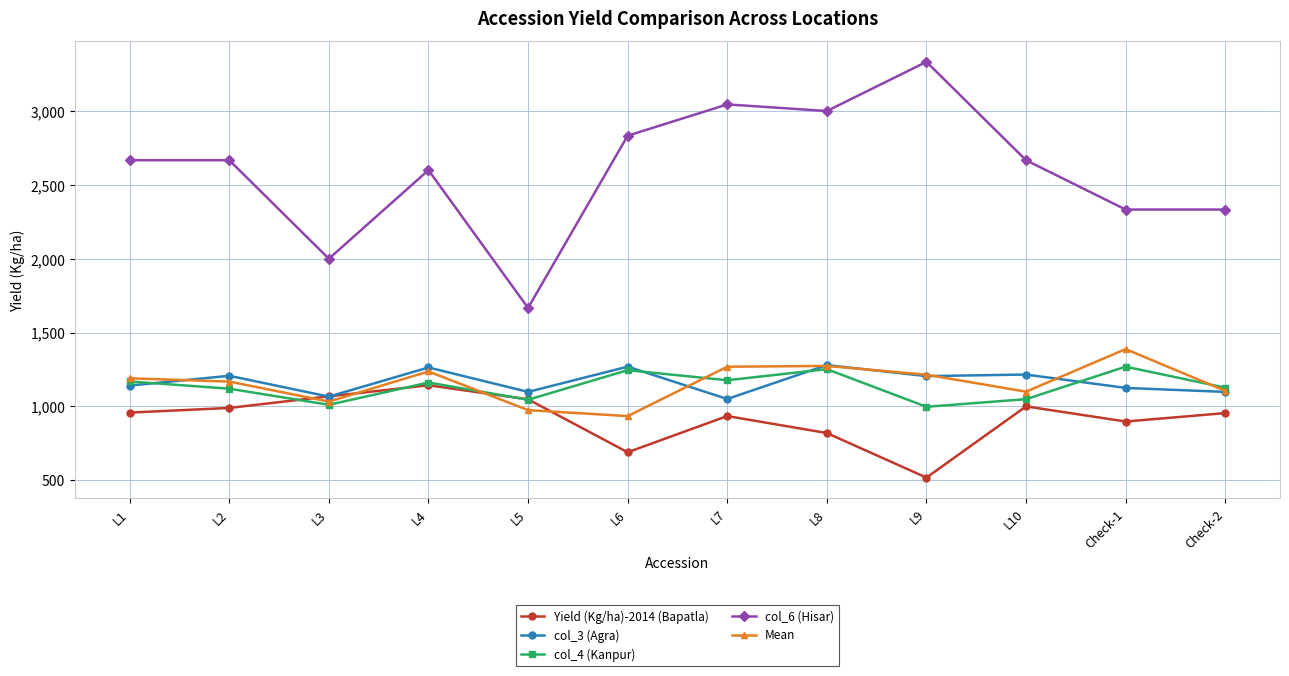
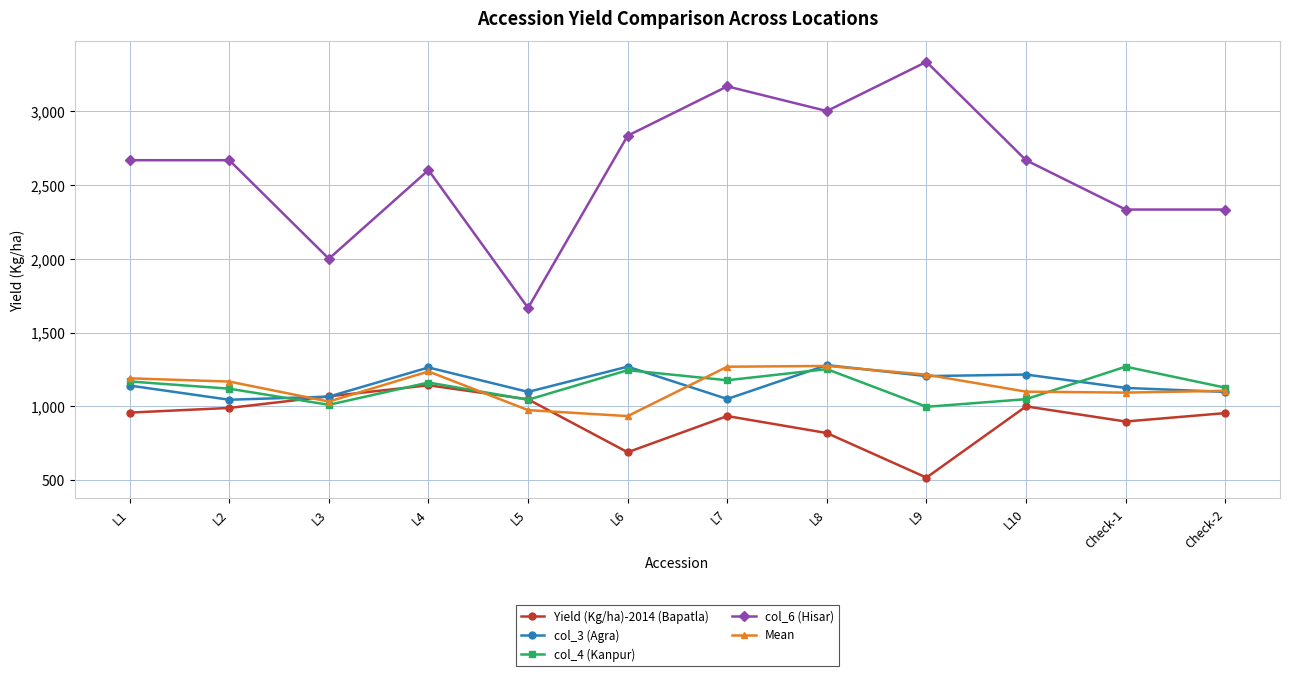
col_3 (Agra), L2: 1,210 -> 1,050
col_6 (Hisar), L7: 3,040 -> 3,170
Mean, Check-1: 1,390 -> 1,090
